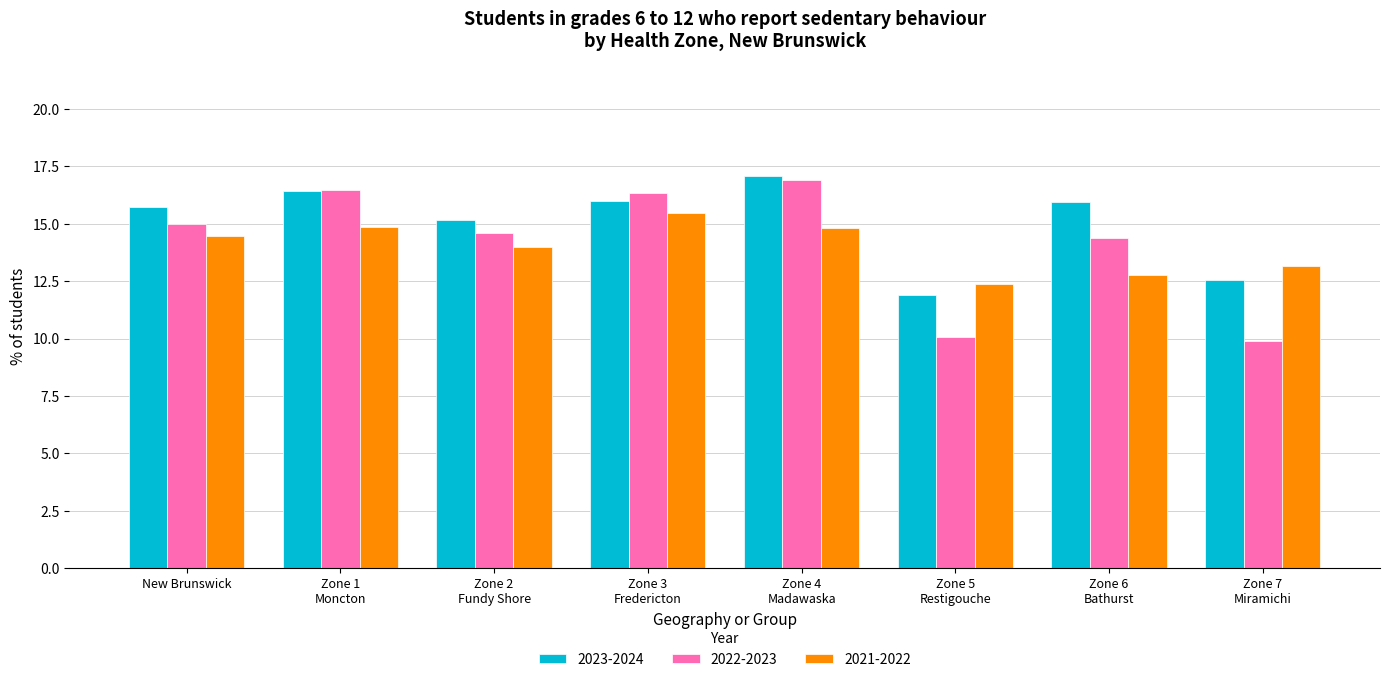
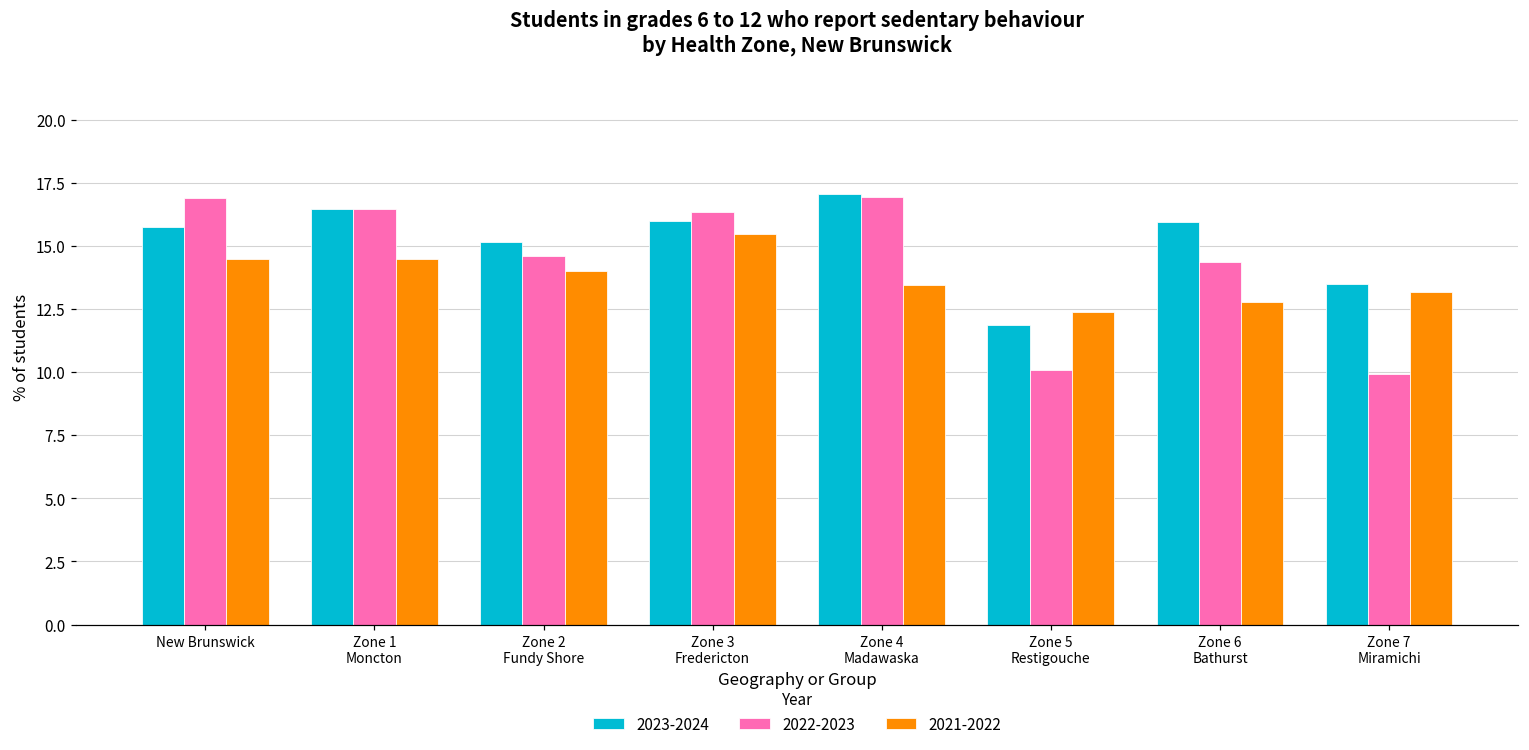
2022-2023, New Brunswick: 15.0 -> 16.9
2021-2022, Zone 1 Moncton: 14.9 -> 14.5
2021-2022, Zone 4 Madawaska: 14.8 -> 13.5
2023-2024, Zone 7 Miramichi: 12.5 -> 13.5
